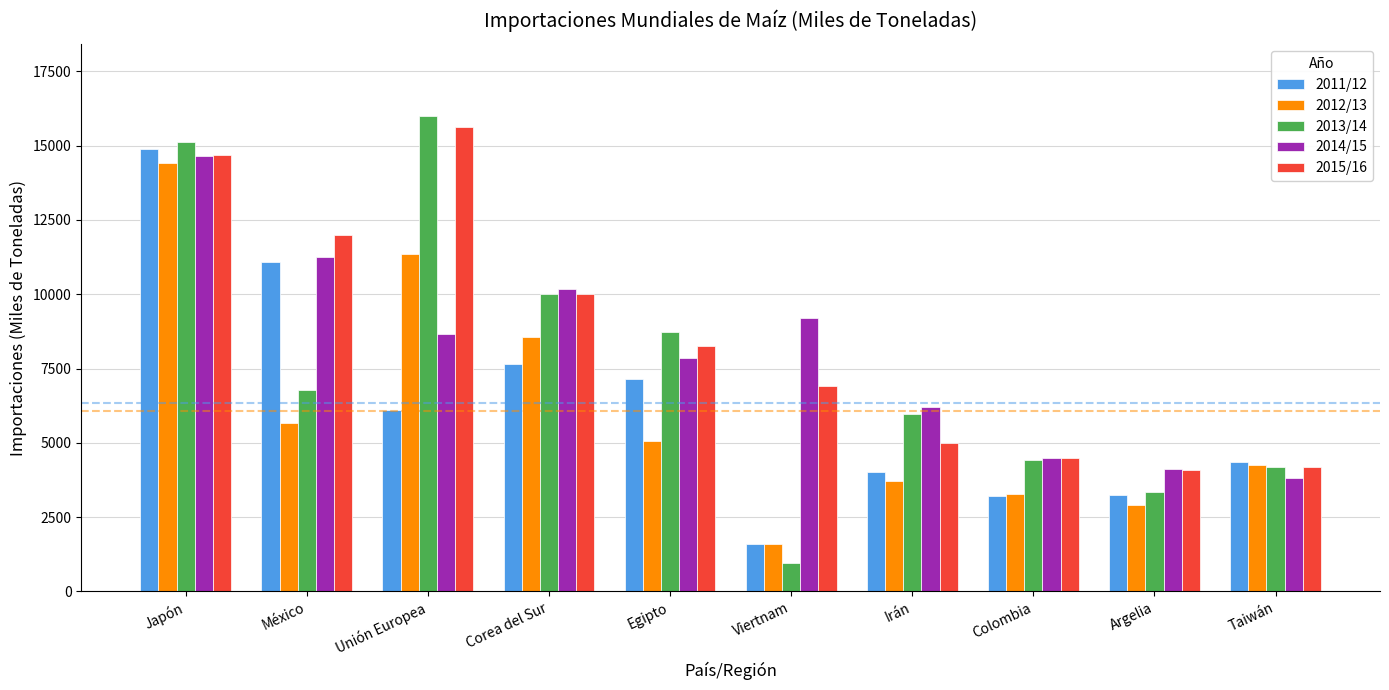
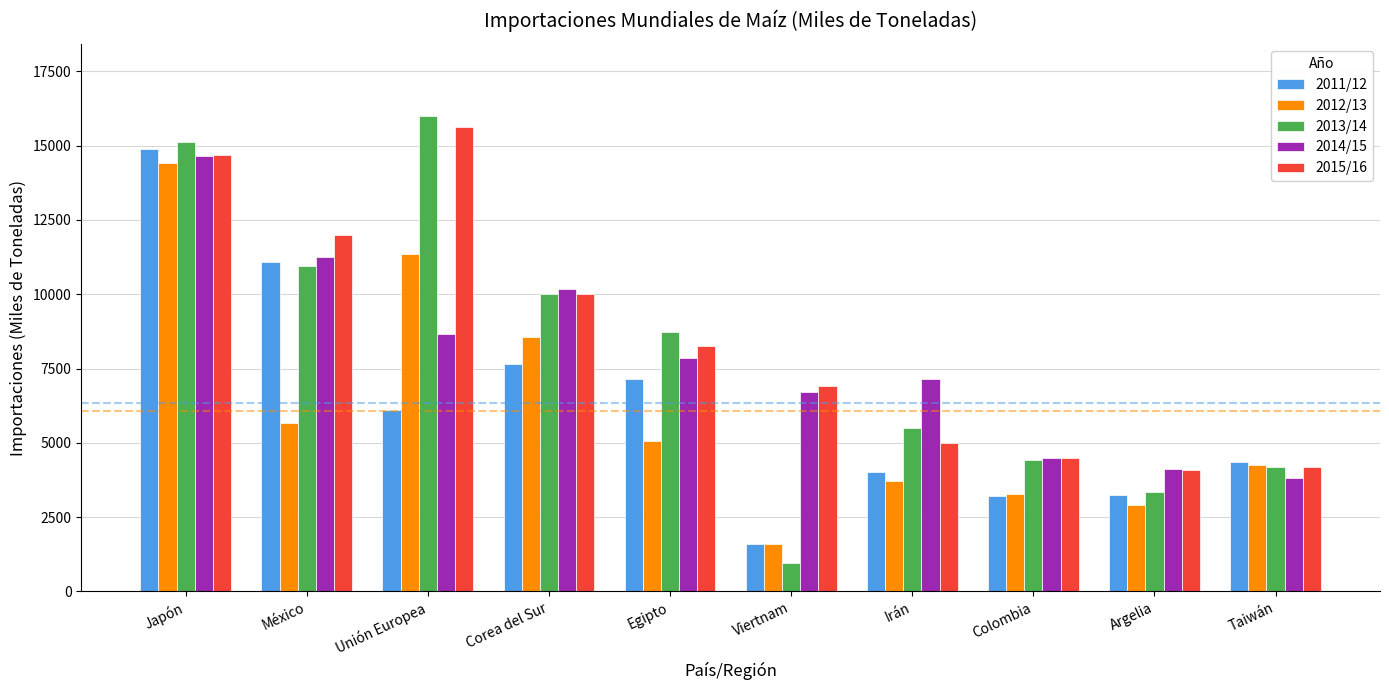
2013/14, México: 6800 -> 10900
2014/15, Viertnam: 9200 -> 6700
2013/14, Irán: 6000 -> 5500
2014/15, Irán: 6200 -> 7200
